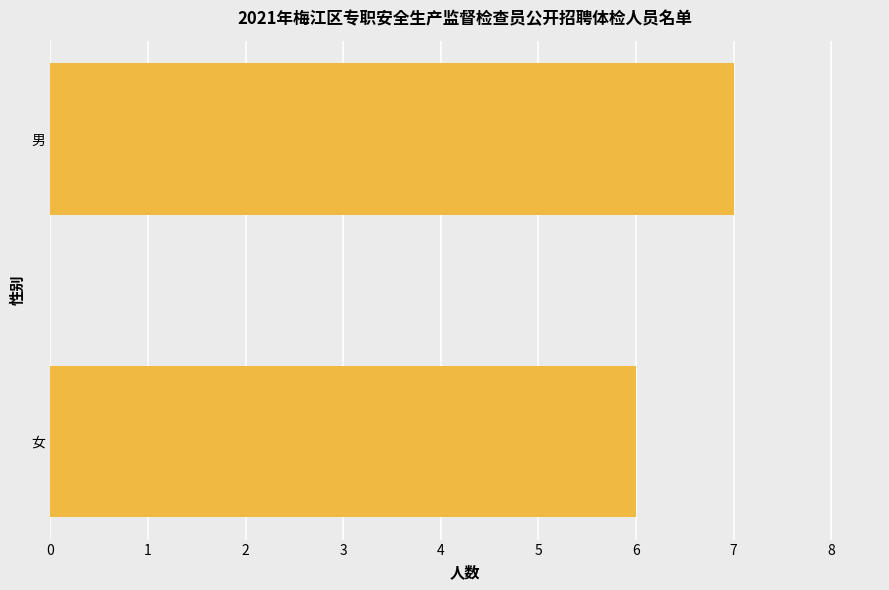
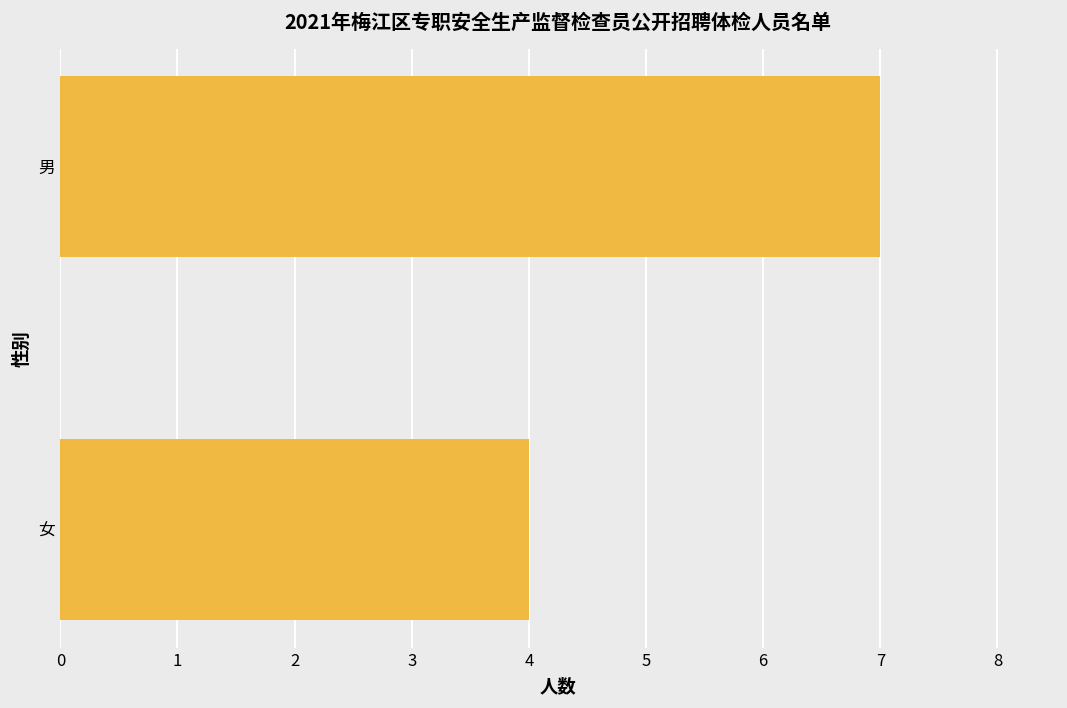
女: 6 -> 4
